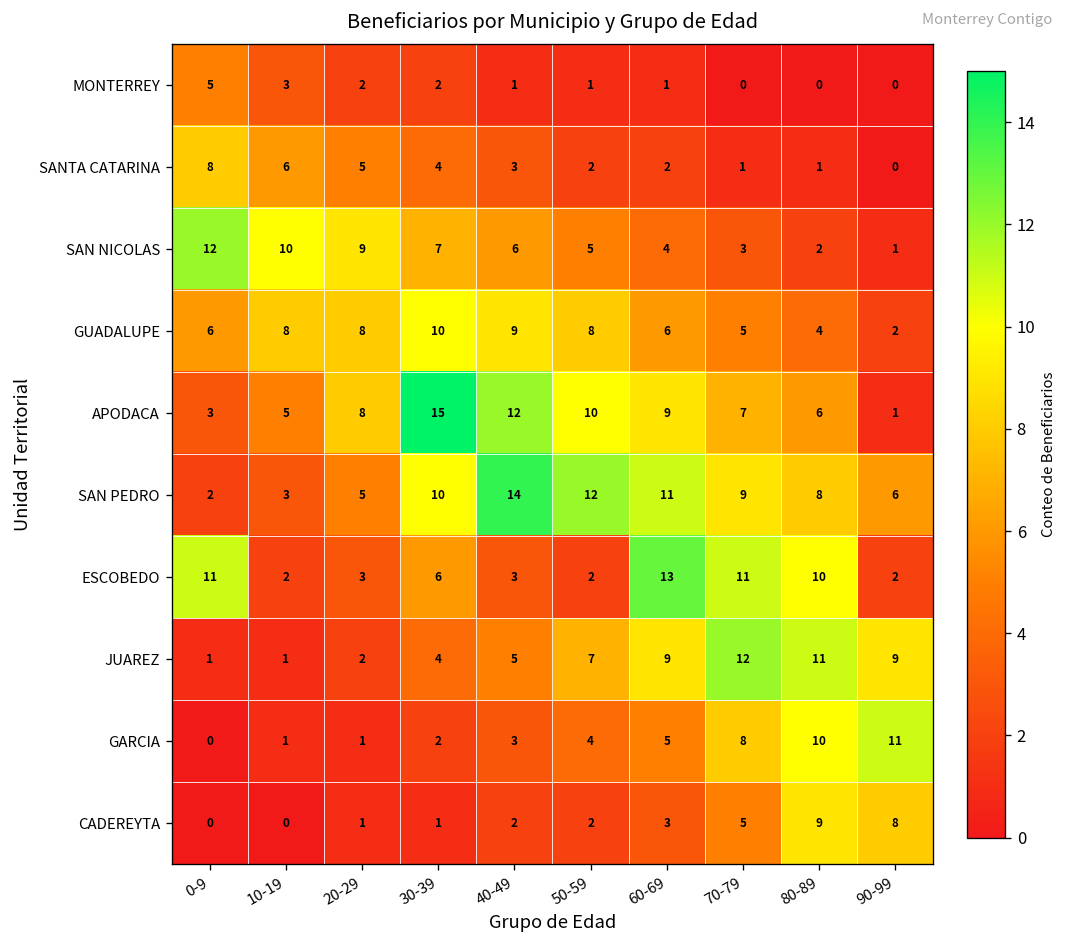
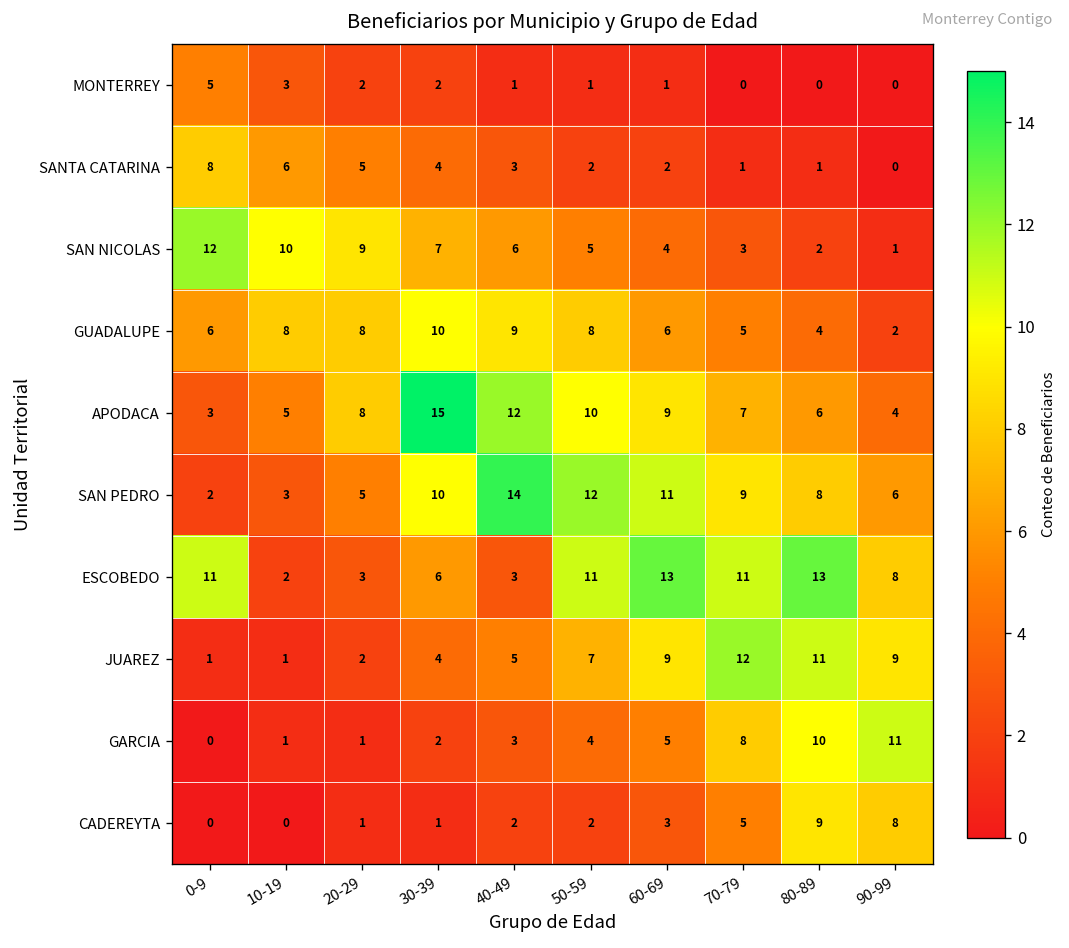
APODACA, 90-99: 1 -> 4
ESCOBEDO, 50-59: 2 -> 11
ESCOBEDO, 80-89: 10 -> 13
ESCOBEDO, 90-99: 2 -> 8
